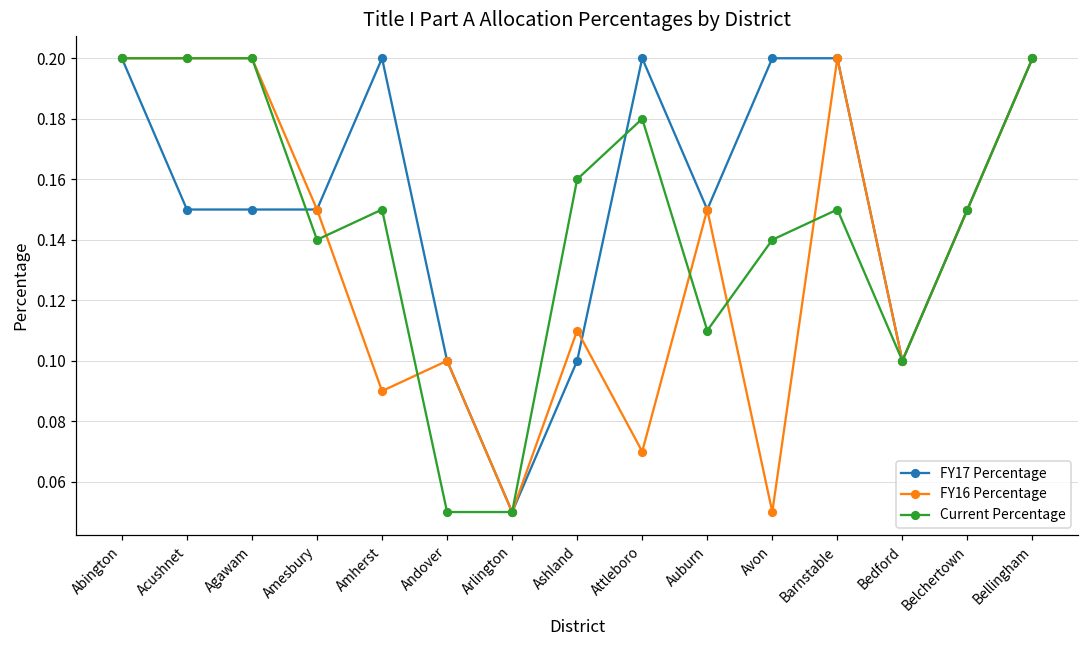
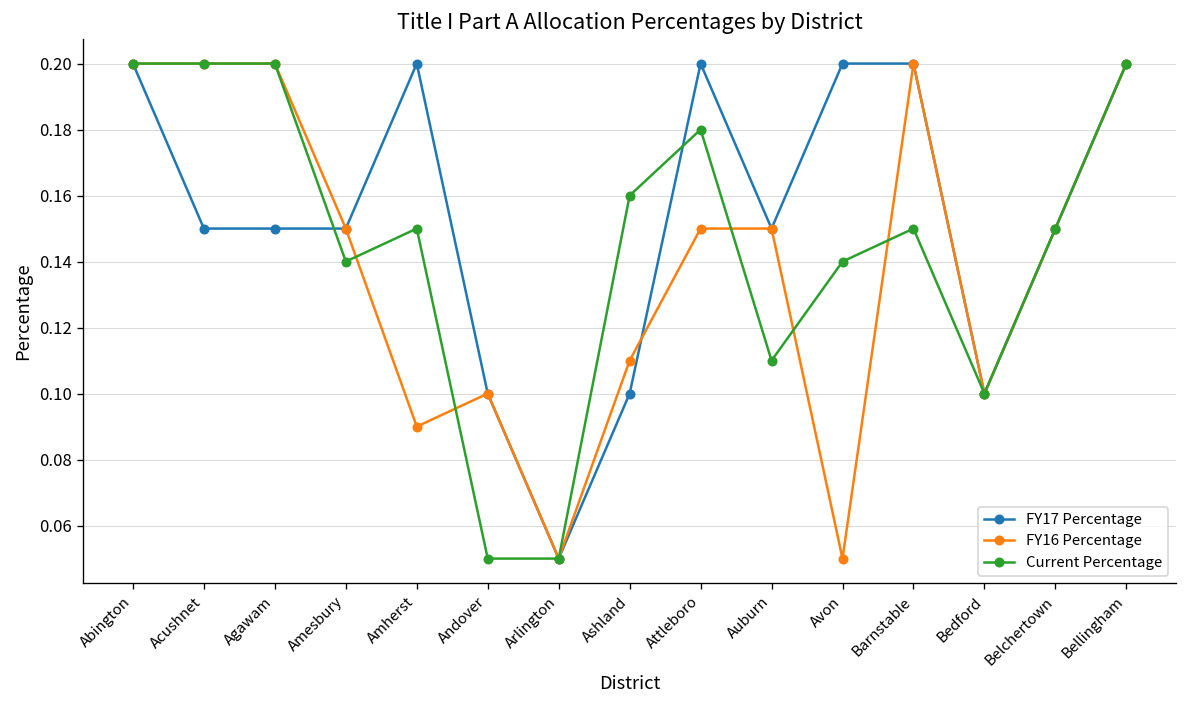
FY16 Percentage, Attleboro: 0.07 -> 0.15
